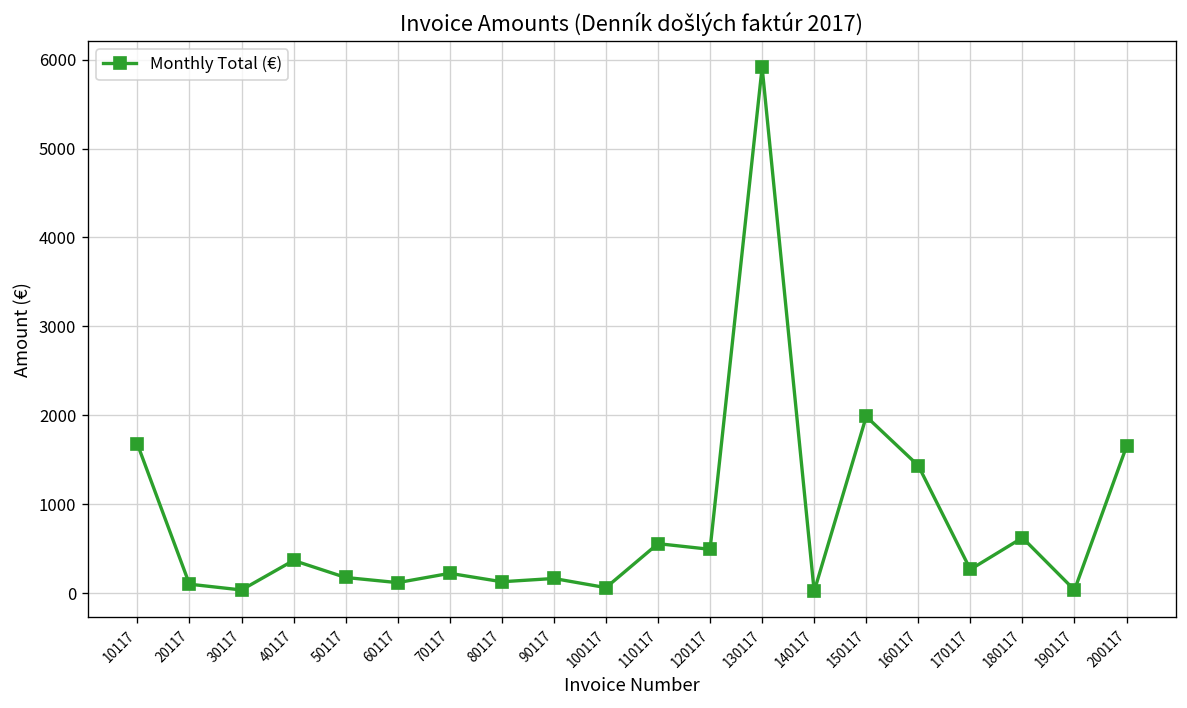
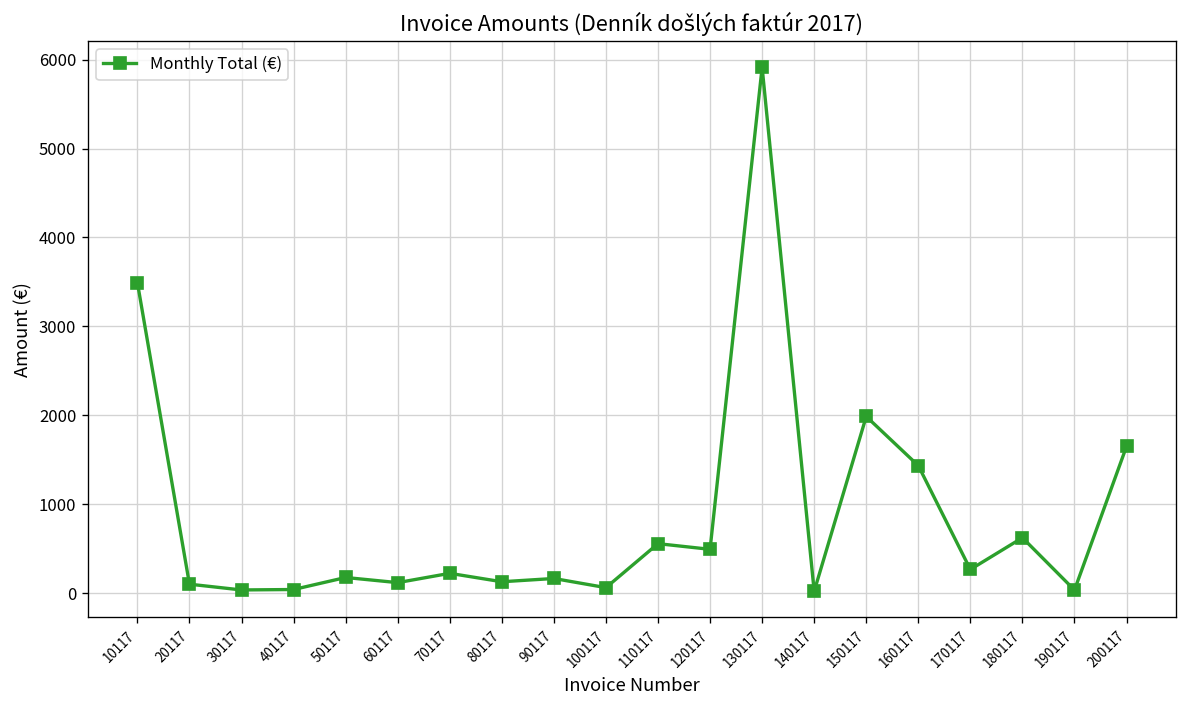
10117: 1700 -> 3500
40117: 400 -> 0
